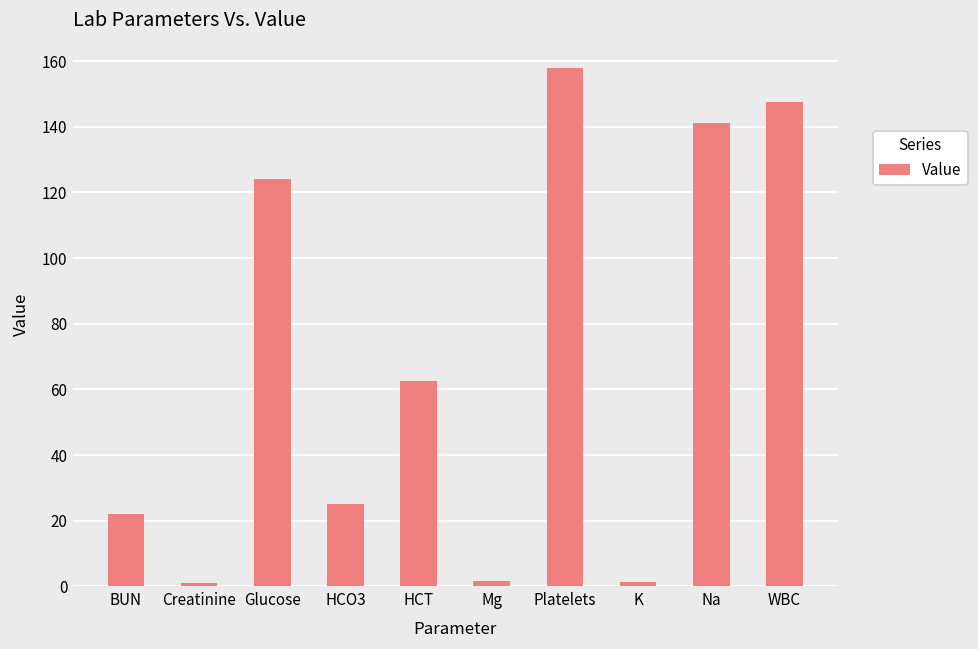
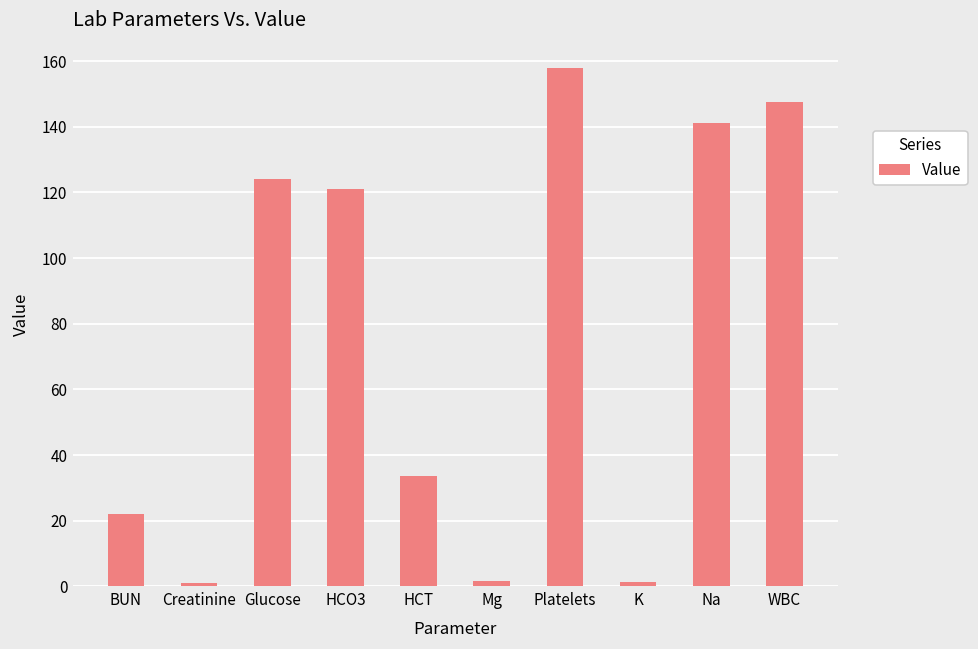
HCO3: 25 -> 121
HCT: 62 -> 34
